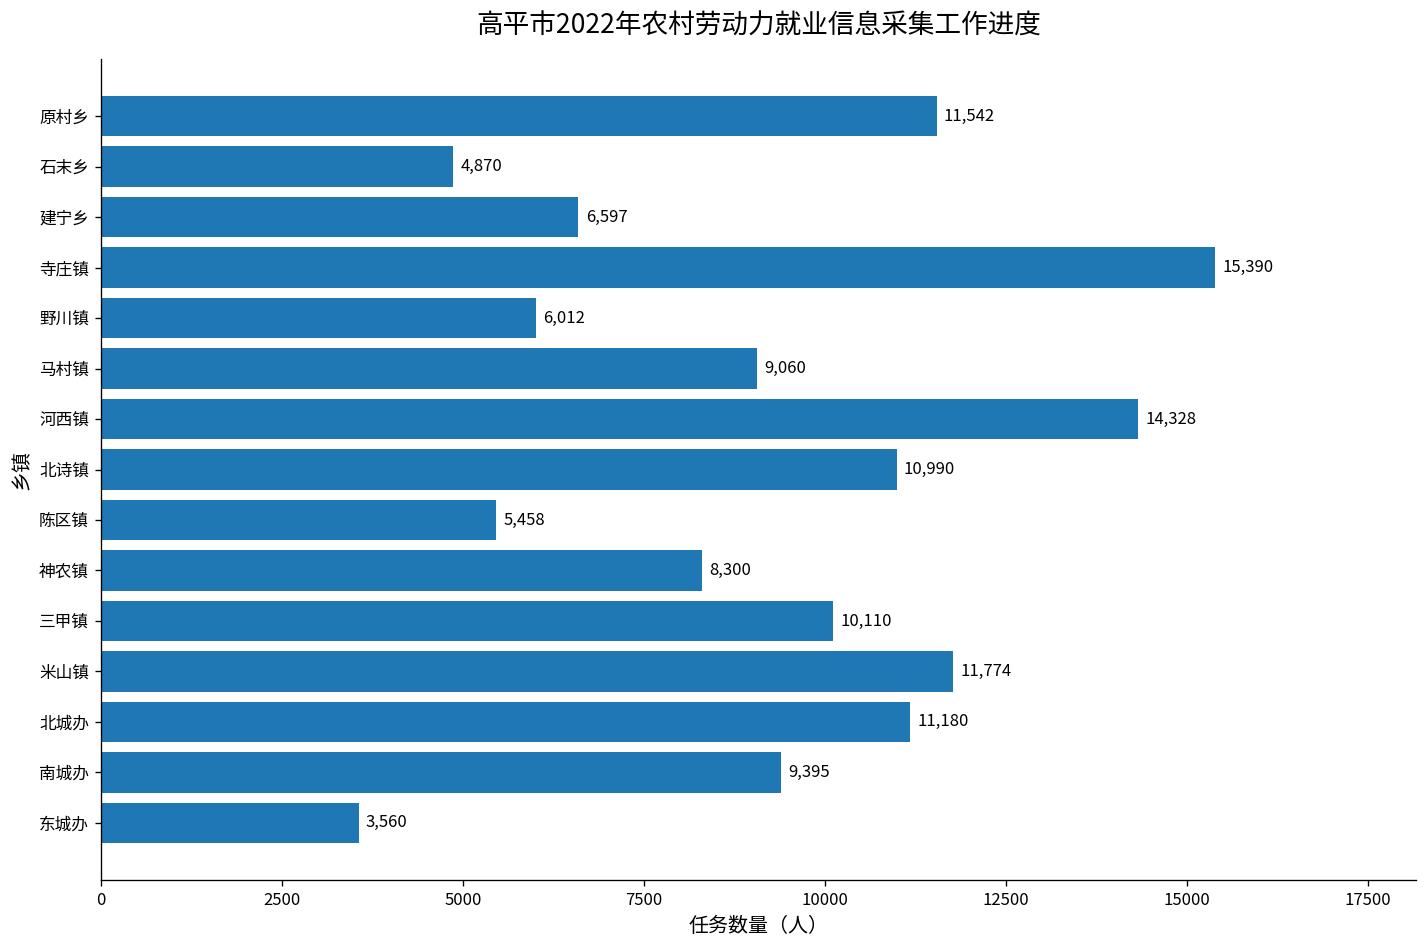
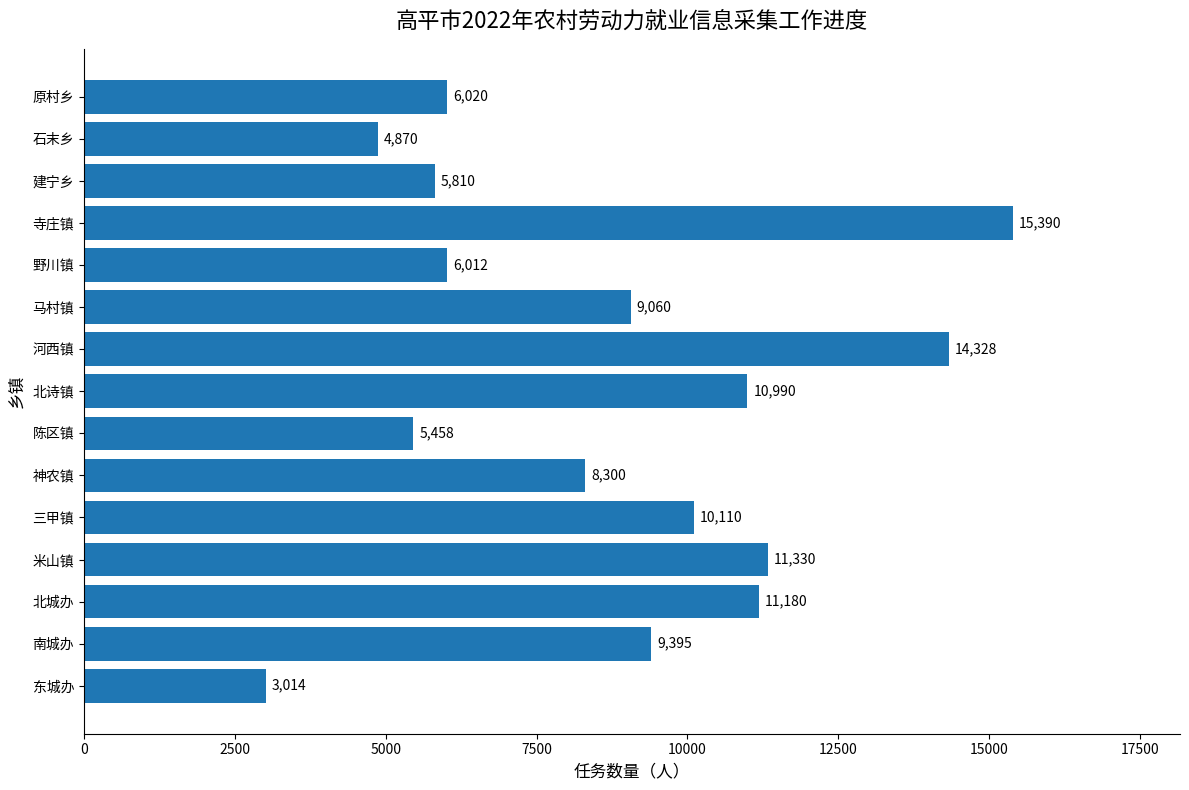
原村乡: 11,542 -> 6,020
建宁乡: 6,597 -> 5,810
米山镇: 11,774 -> 11,330
东城办: 3,560 -> 3,014
